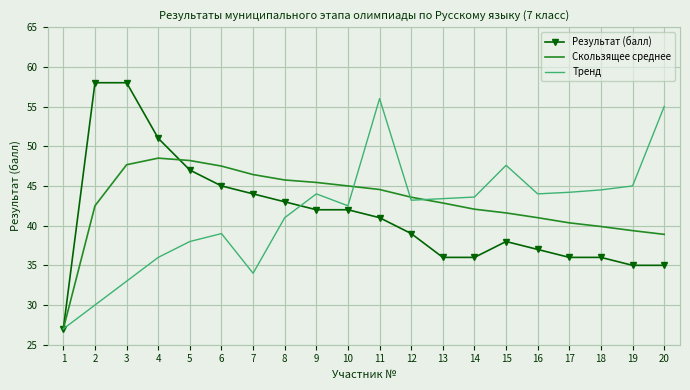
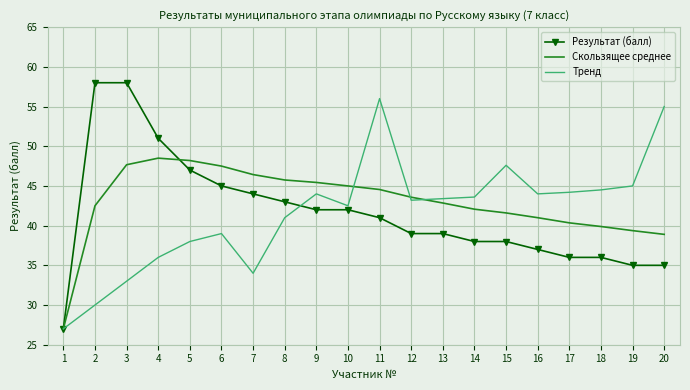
Результат (балл), 13: 36 -> 39
Результат (балл), 14: 36 -> 38
